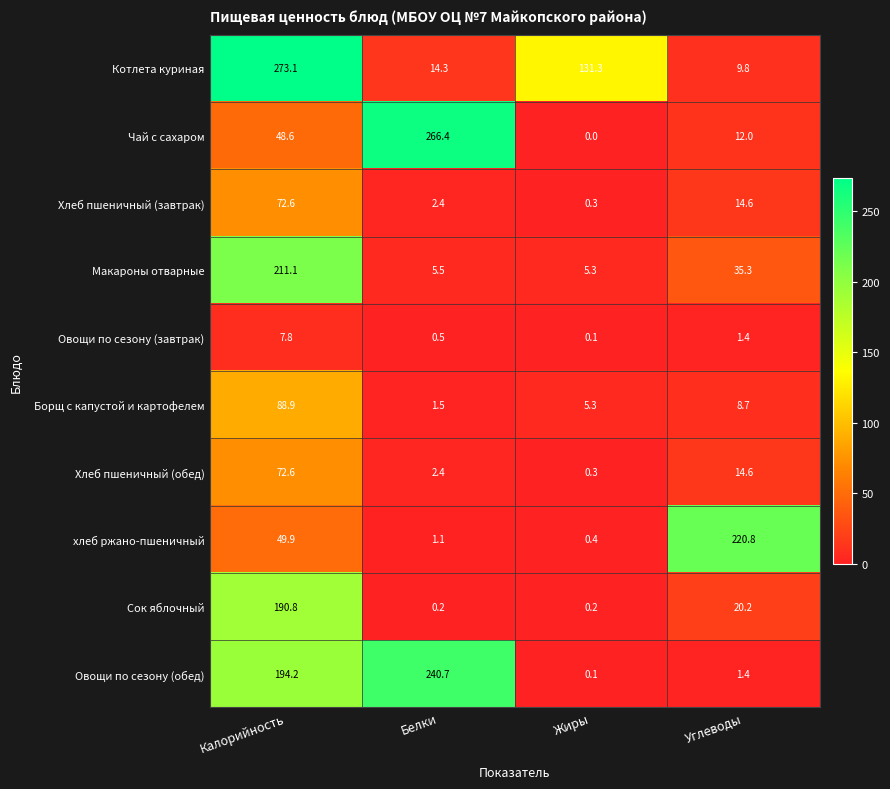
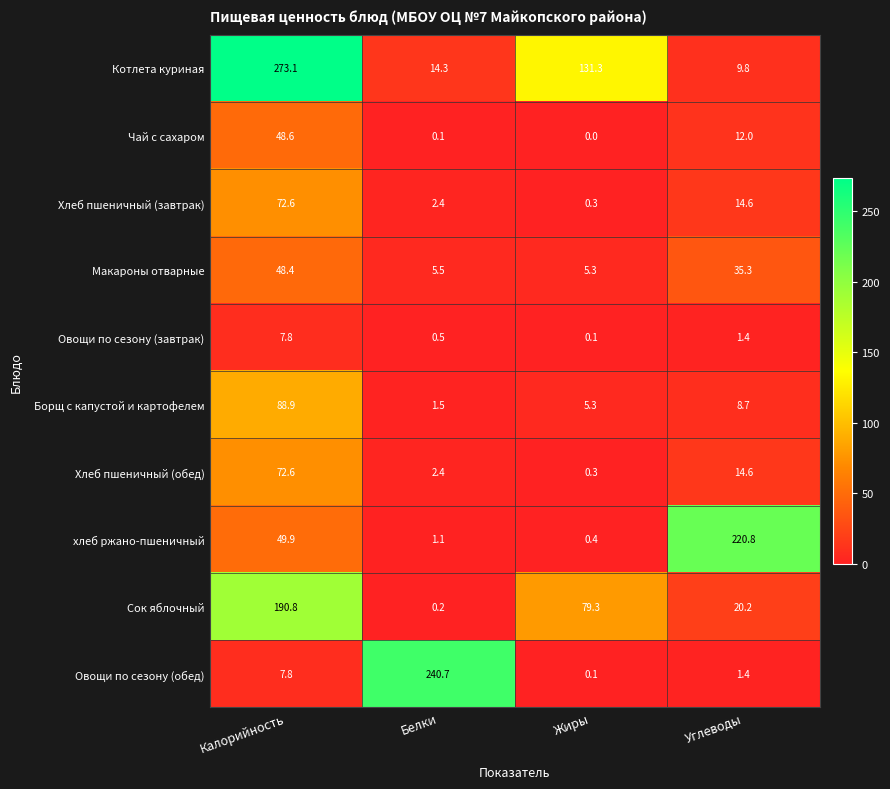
Чай с сахаром, Белки: 266.4 -> 0.1
Макароны отварные, Калорийность: 211.1 -> 48.4
Сок яблочный, Жиры: 0.2 -> 79.3
Овощи по сезону (обед), Калорийность: 194.2 -> 7.8
